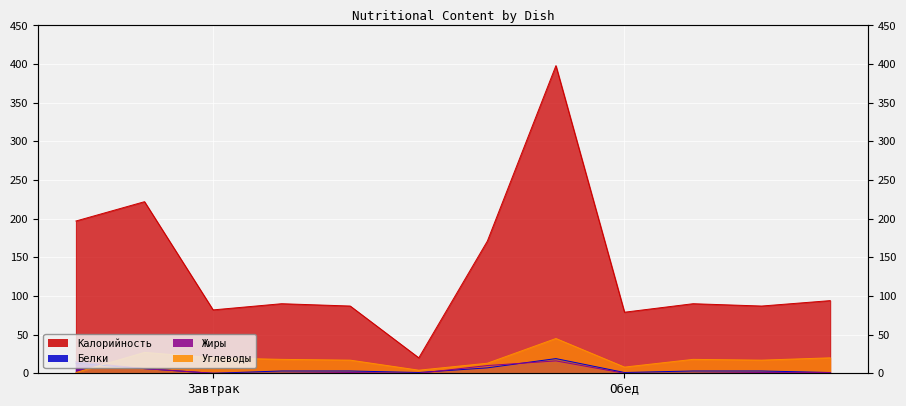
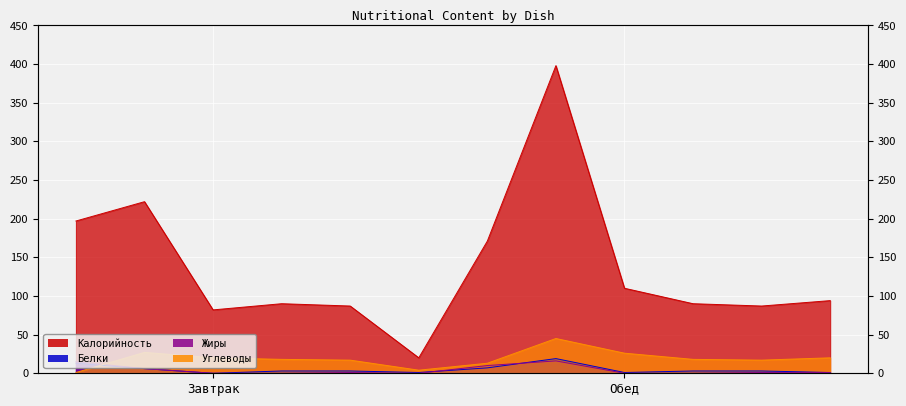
Калорийность, Обед: 80 -> 110
Углеводы, Обед: 10 -> 30
